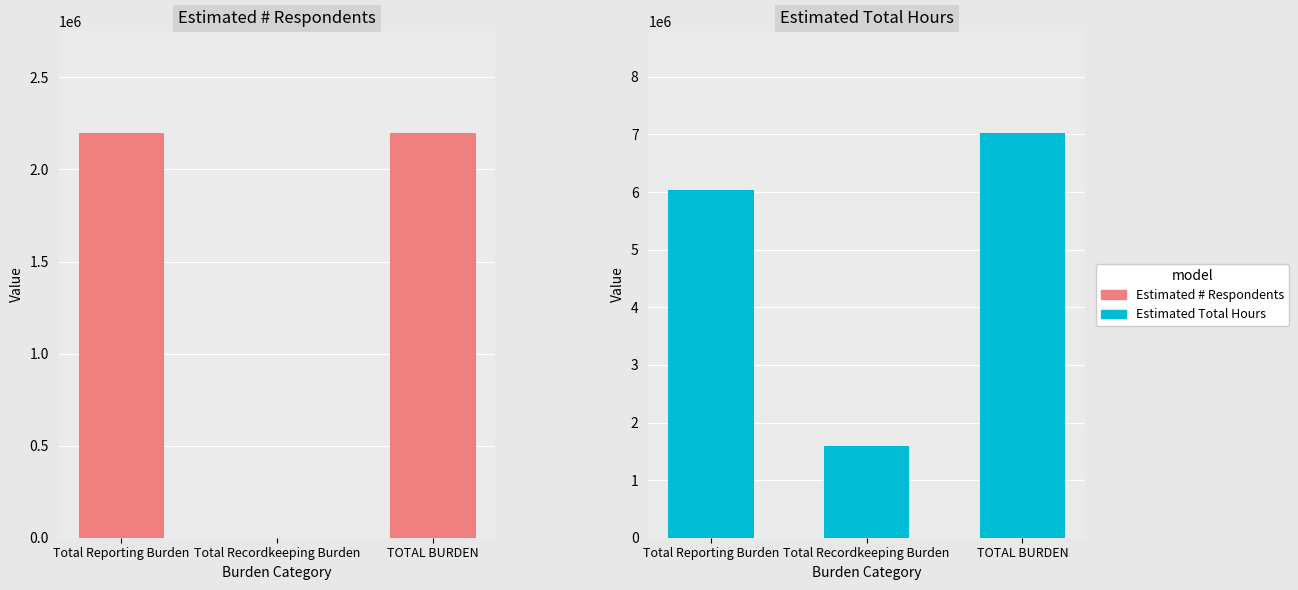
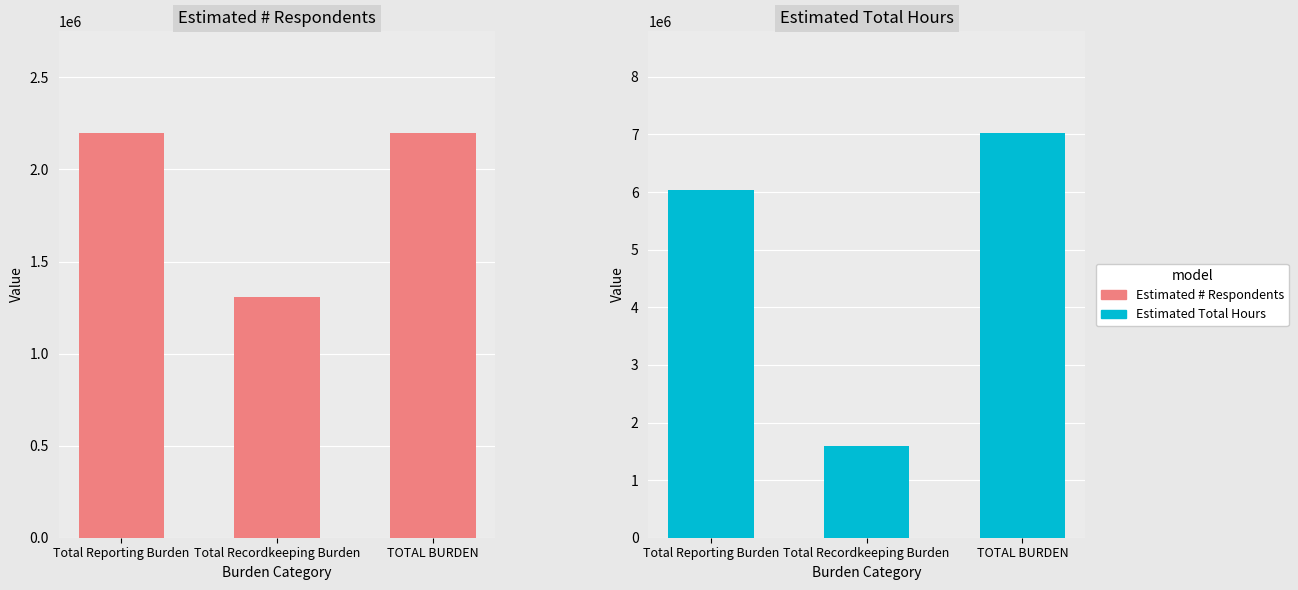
Estimated # Respondents, Total Recordkeeping Burden: 0 -> 1310000
